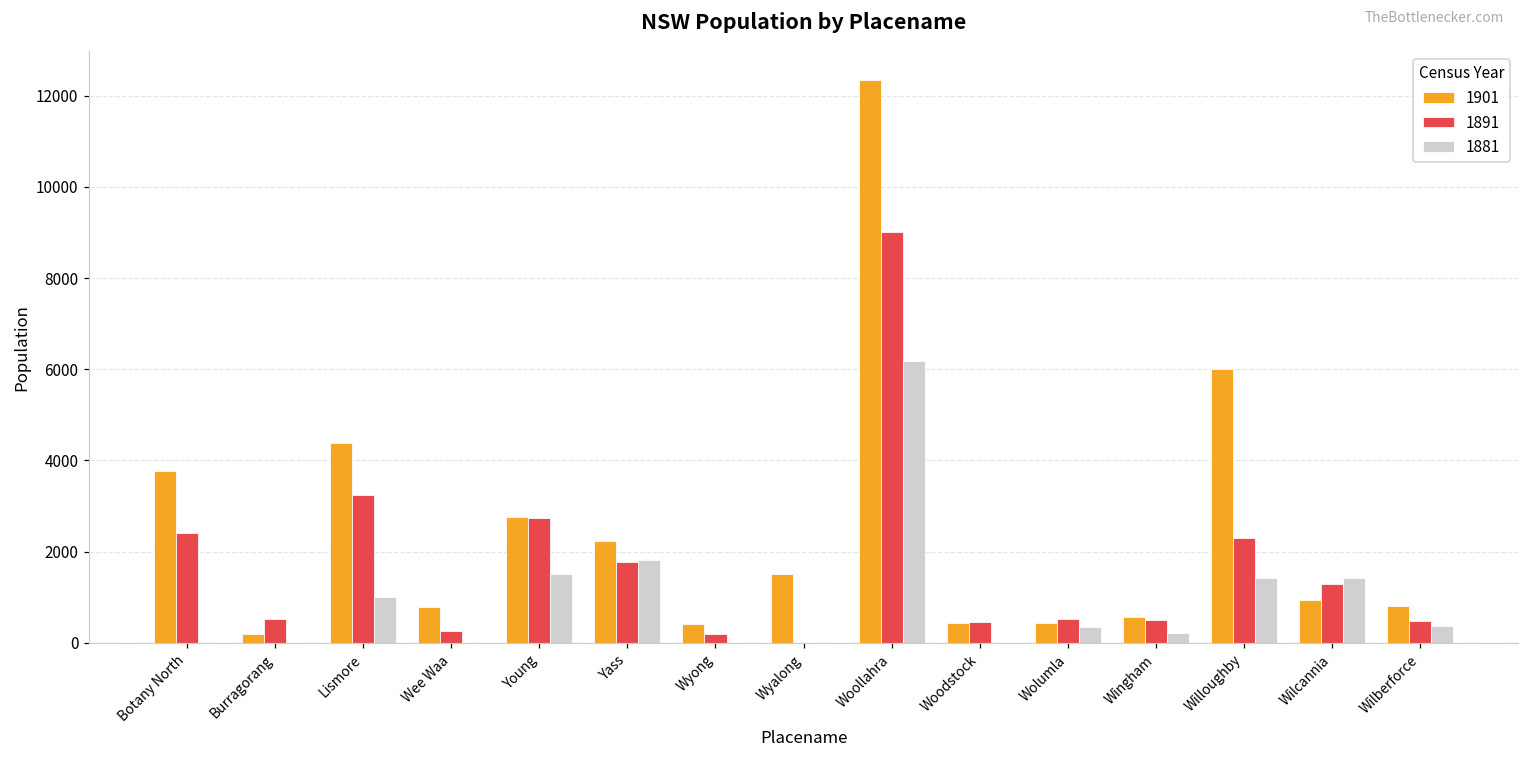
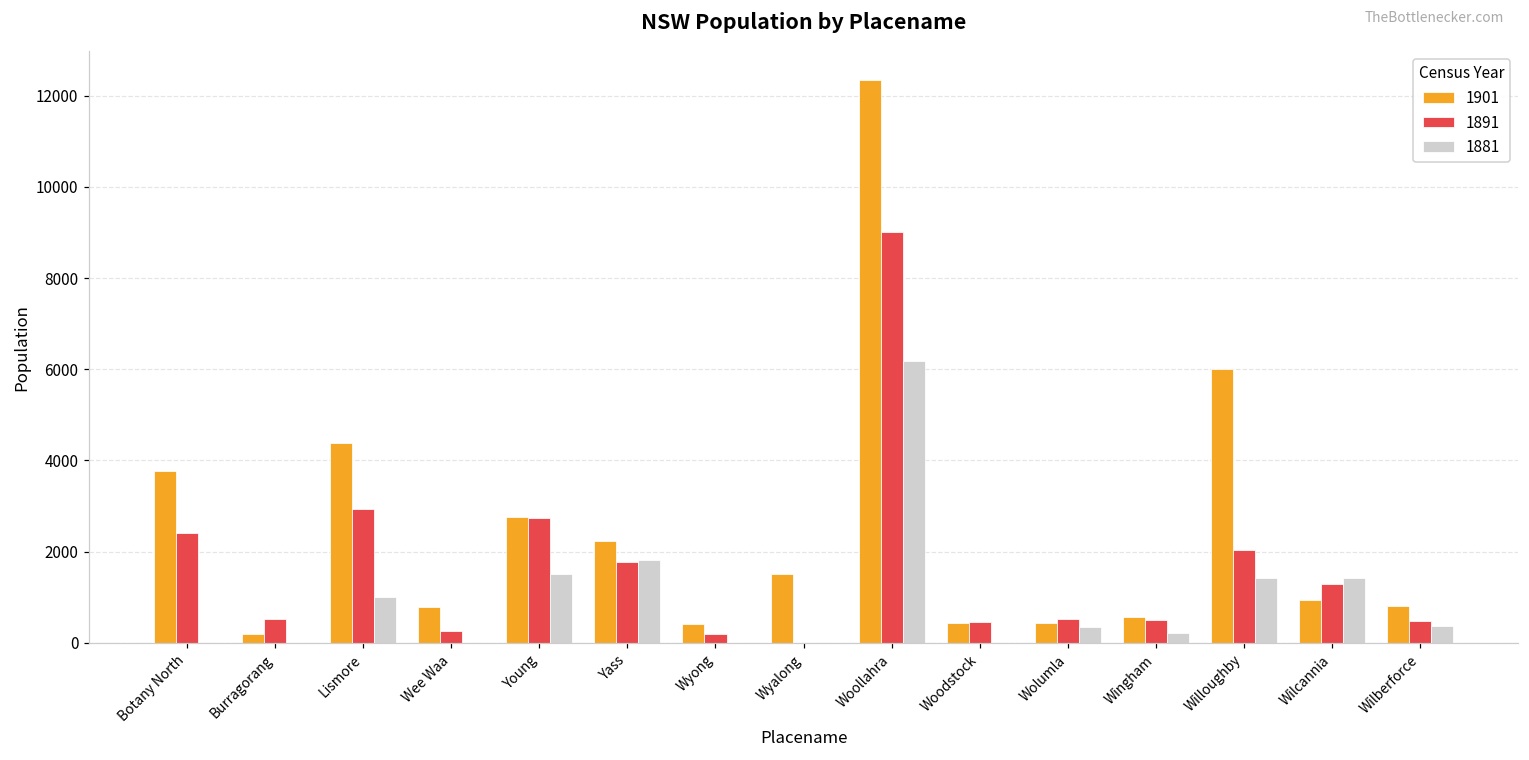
1891, Lismore: 3200 -> 2900
1891, Willoughby: 2300 -> 2000
